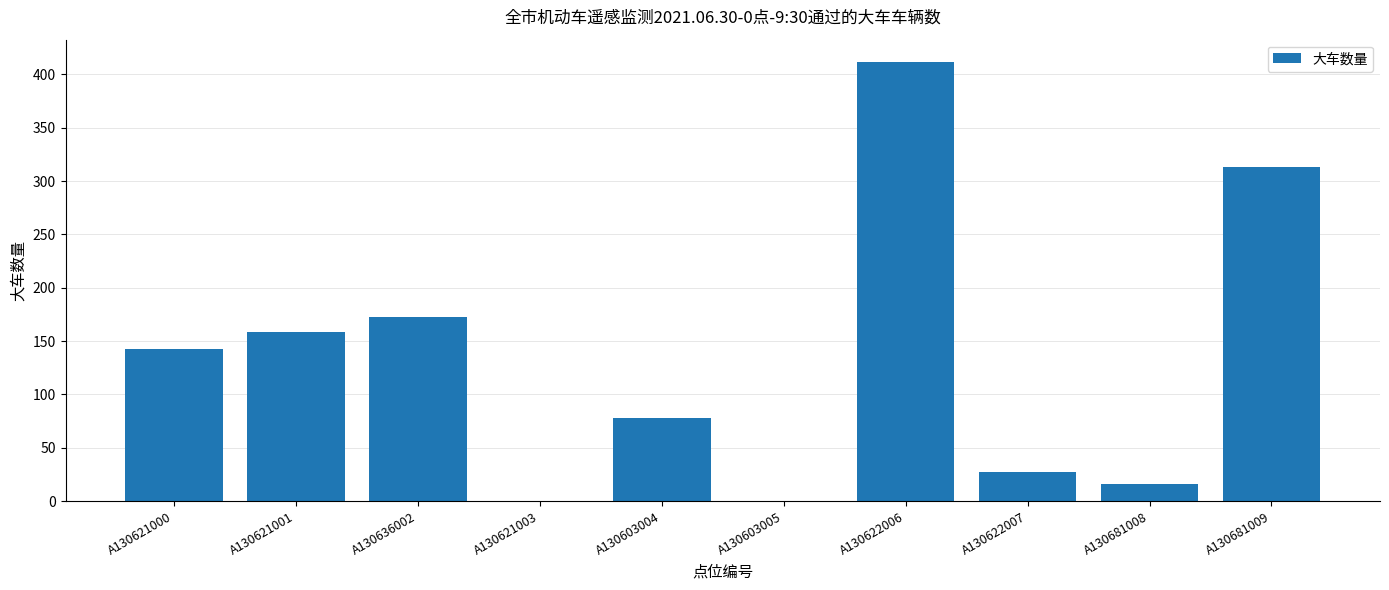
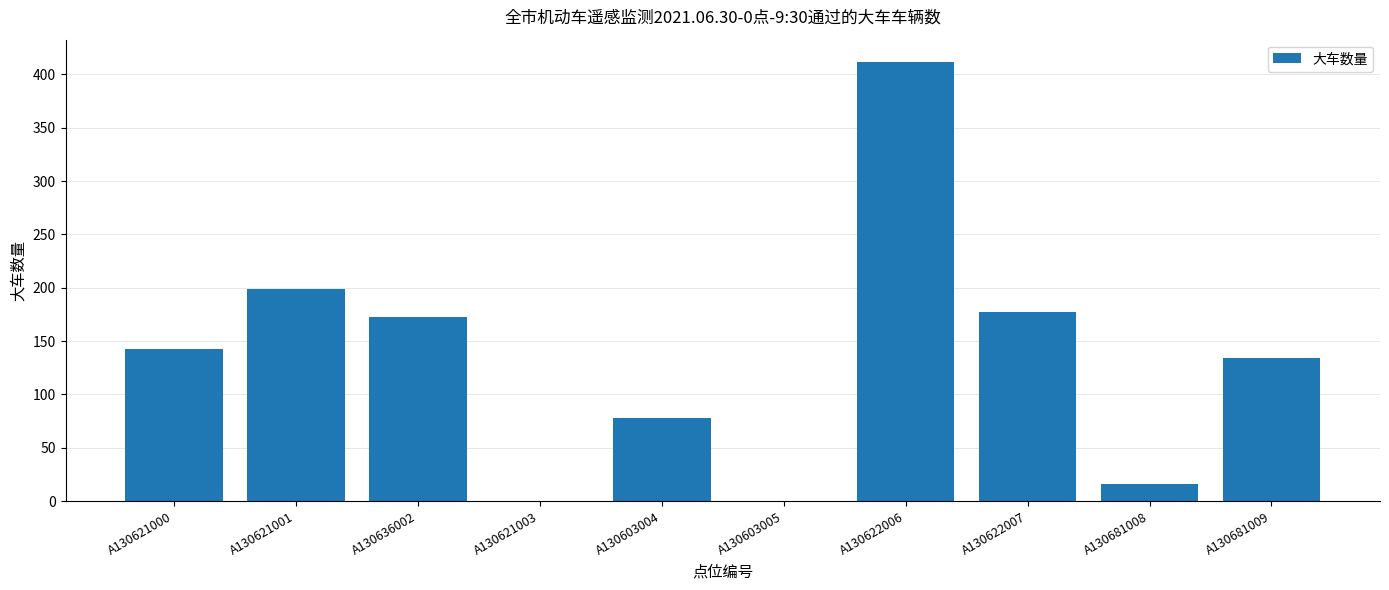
A130621001: 159 -> 199
A130622007: 27 -> 177
A130681009: 313 -> 134
